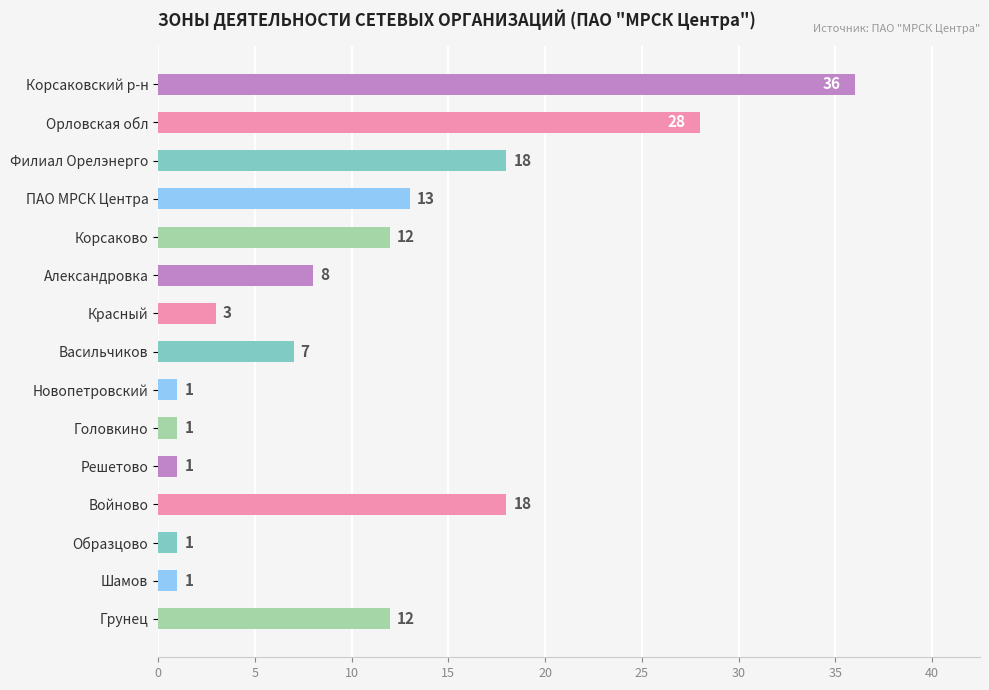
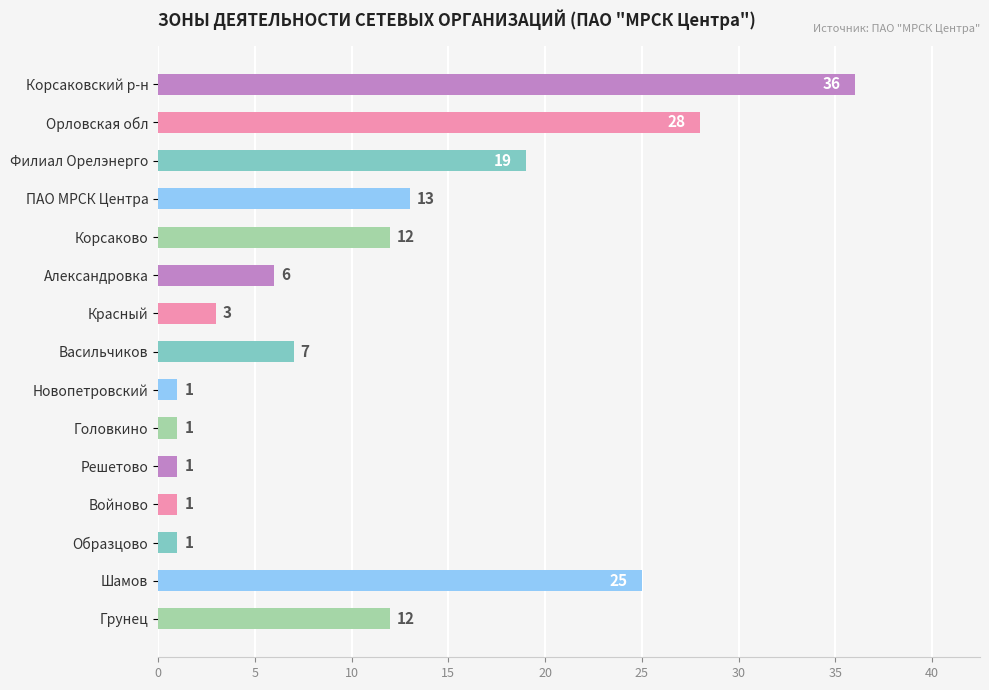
Филиал Орелэнерго: 18 -> 19
Александровка: 8 -> 6
Войново: 18 -> 1
Шамов: 1 -> 25
